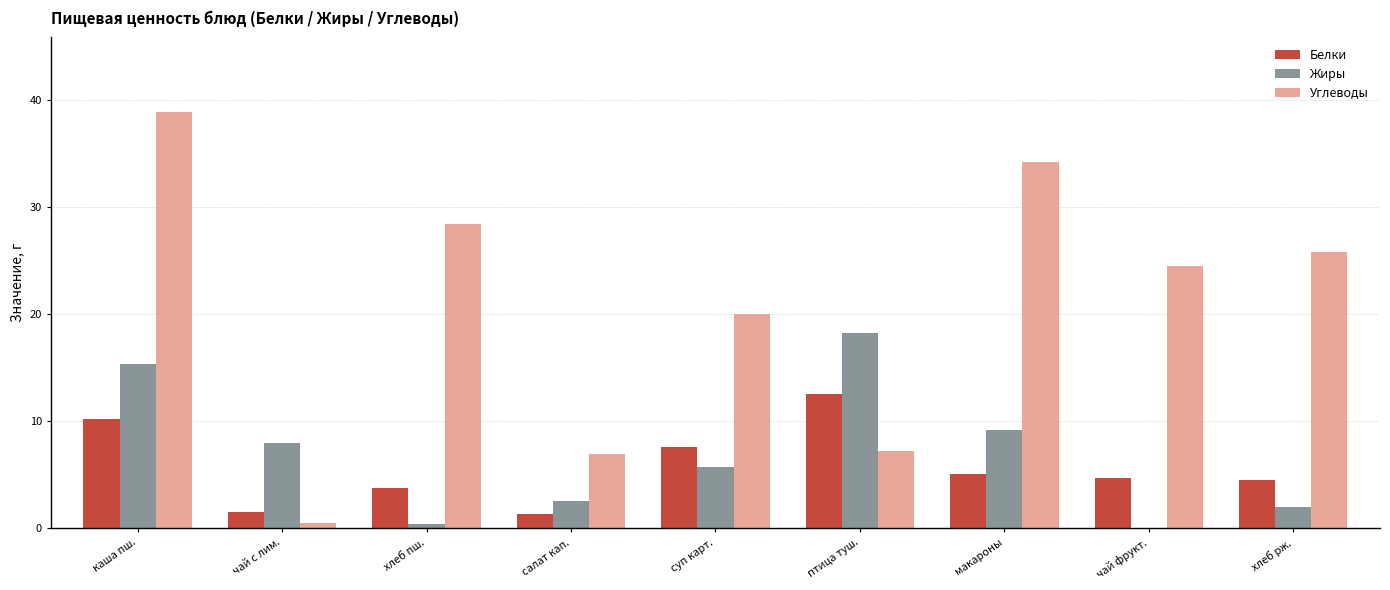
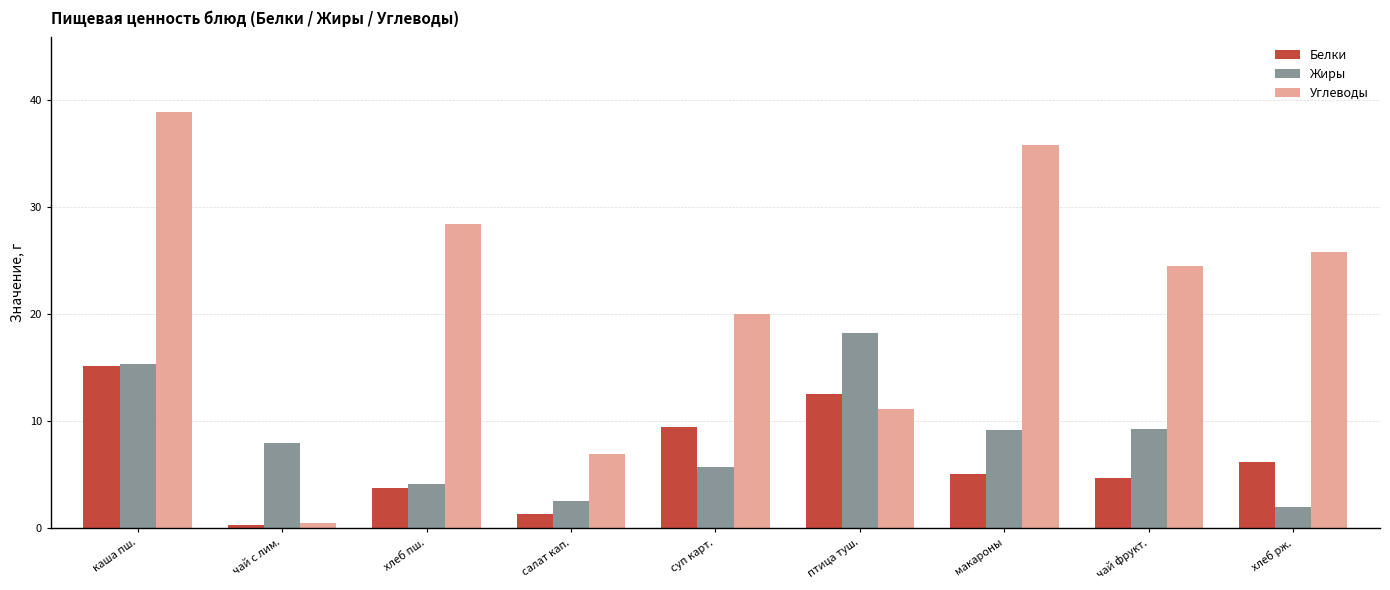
Белки, каша пш.: 10.2 -> 15.1
Белки, чай с лим.: 1.5 -> 0.3
Жиры, хлеб пш.: 0.4 -> 4.1
Белки, суп карт.: 7.6 -> 9.5
Углеводы, птица туш.: 7.2 -> 11.1
Углеводы, макароны: 34.2 -> 35.8
Жиры, чай фрукт.: 0.0 -> 9.3
Белки, хлеб рж.: 4.5 -> 6.2
